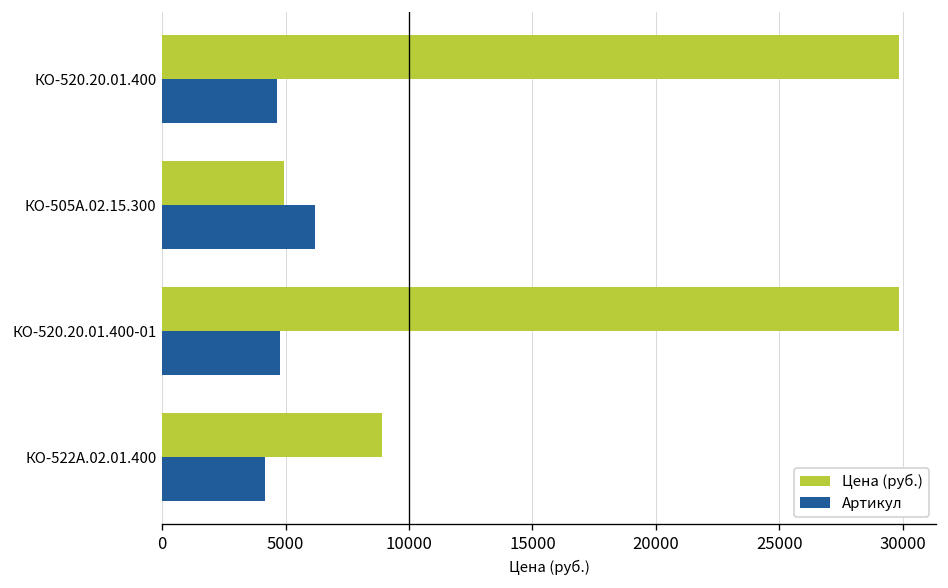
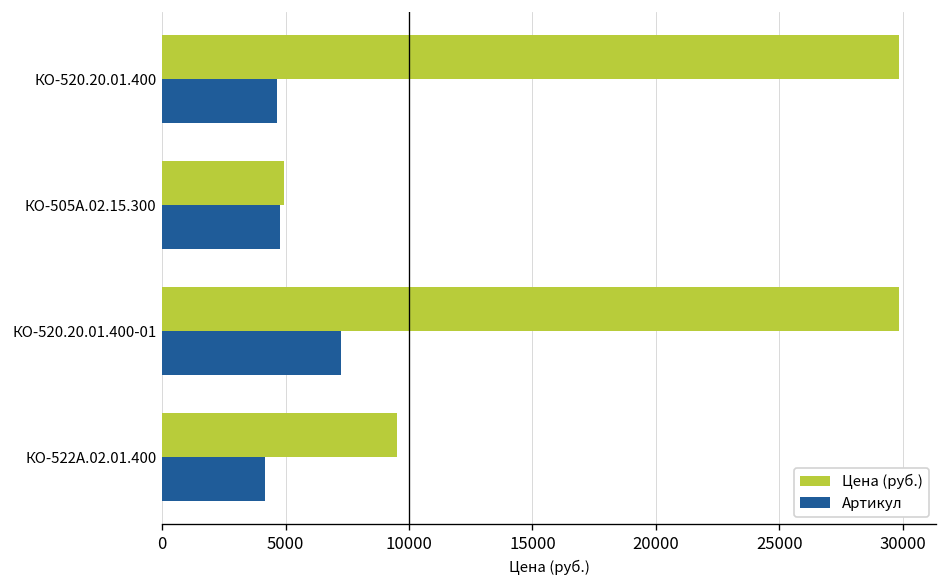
Артикул, КО-505А.02.15.300: 6200 -> 4800
Артикул, КО-520.20.01.400-01: 4800 -> 7300
Цена (руб.), КО-522А.02.01.400: 8900 -> 9500
